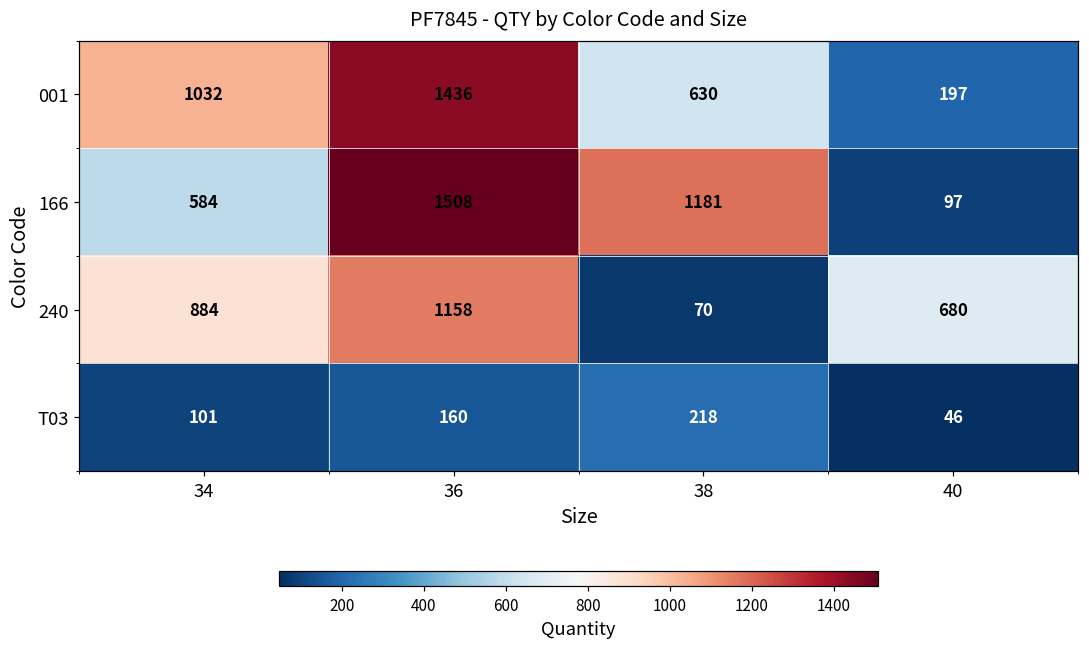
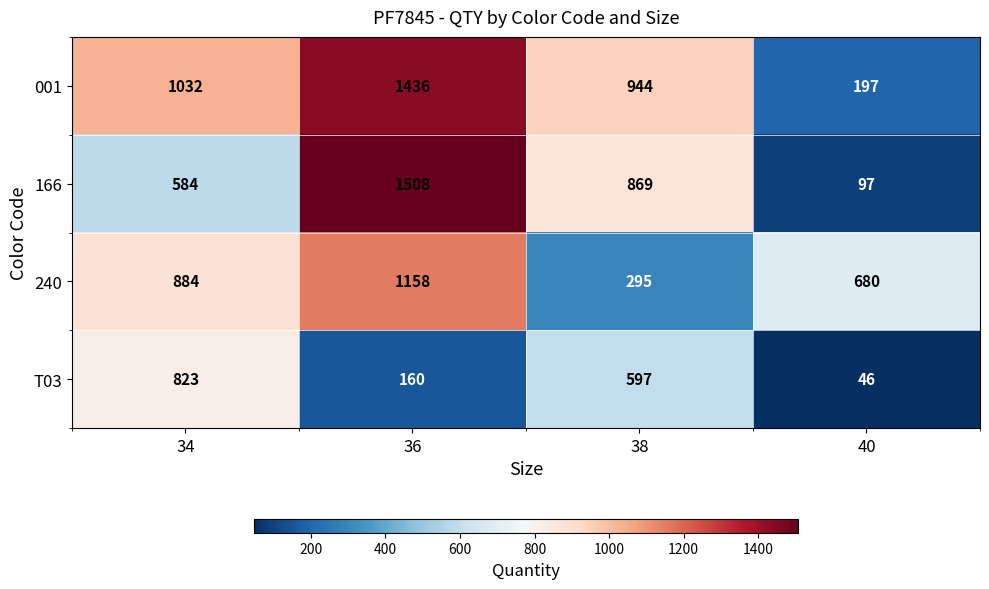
001, 38: 630 -> 944
166, 38: 1181 -> 869
240, 38: 70 -> 295
T03, 34: 101 -> 823
T03, 38: 218 -> 597
